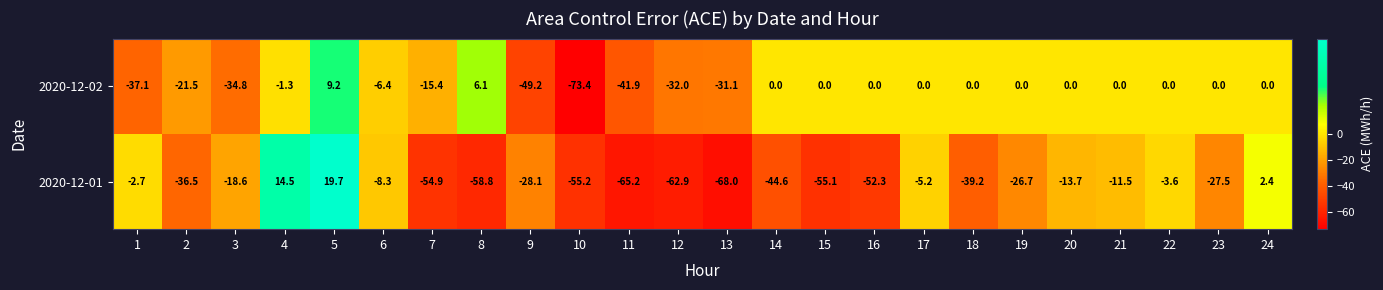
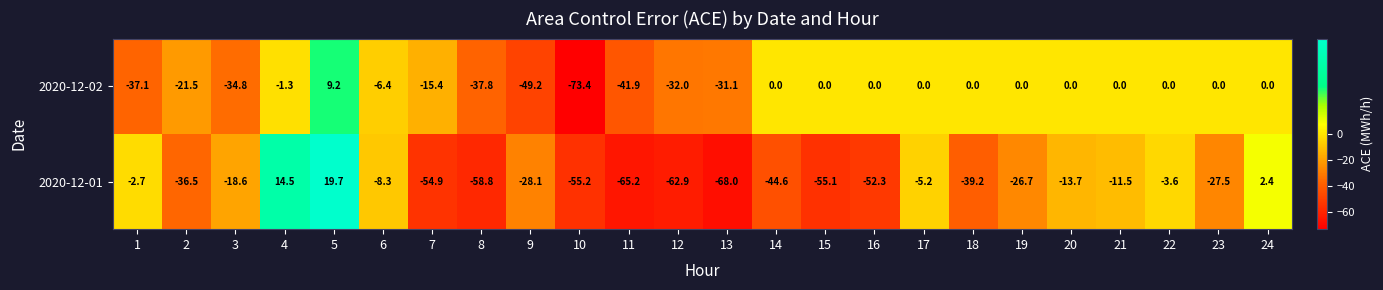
2020-12-02, 8: 6.1 -> -37.8
